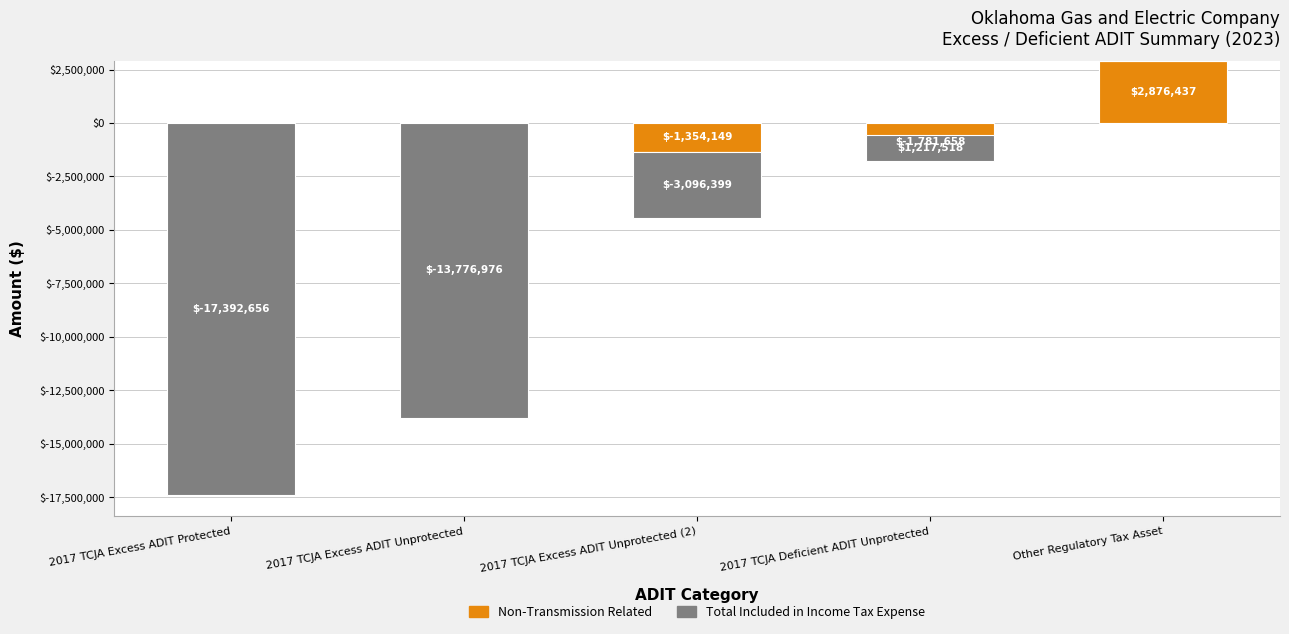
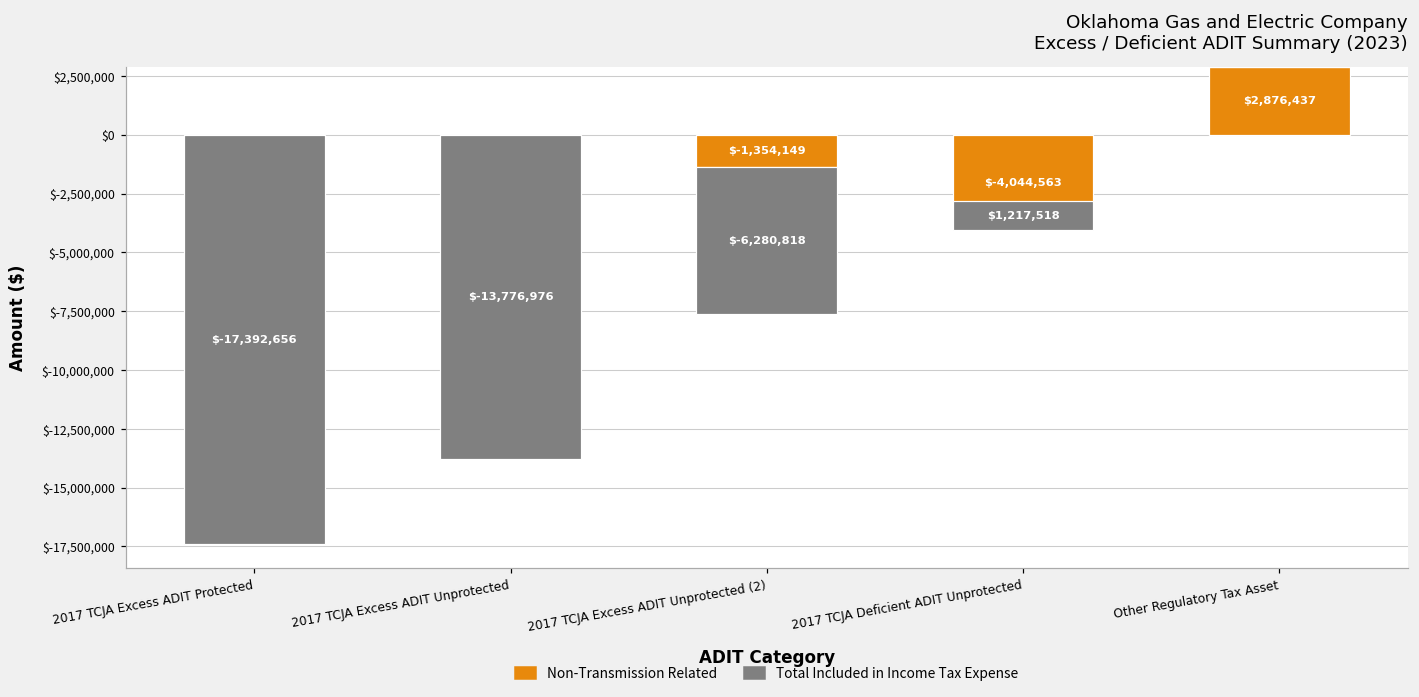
Total Included in Income Tax Expense, 2017 TCJA Excess ADIT Unprotected (2): $-3,096,399 -> $-6,280,818
Non-Transmission Related, 2017 TCJA Deficient ADIT Unprotected: $-1,781,658 -> $-4,044,563
